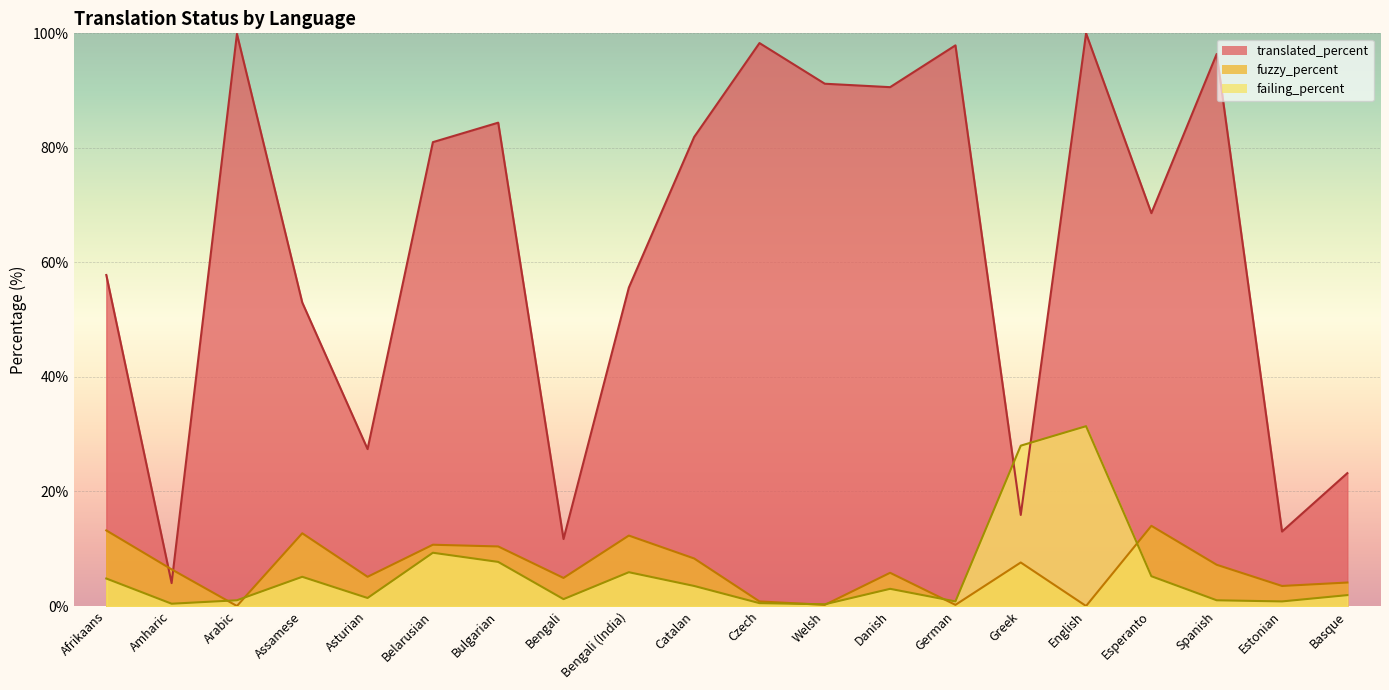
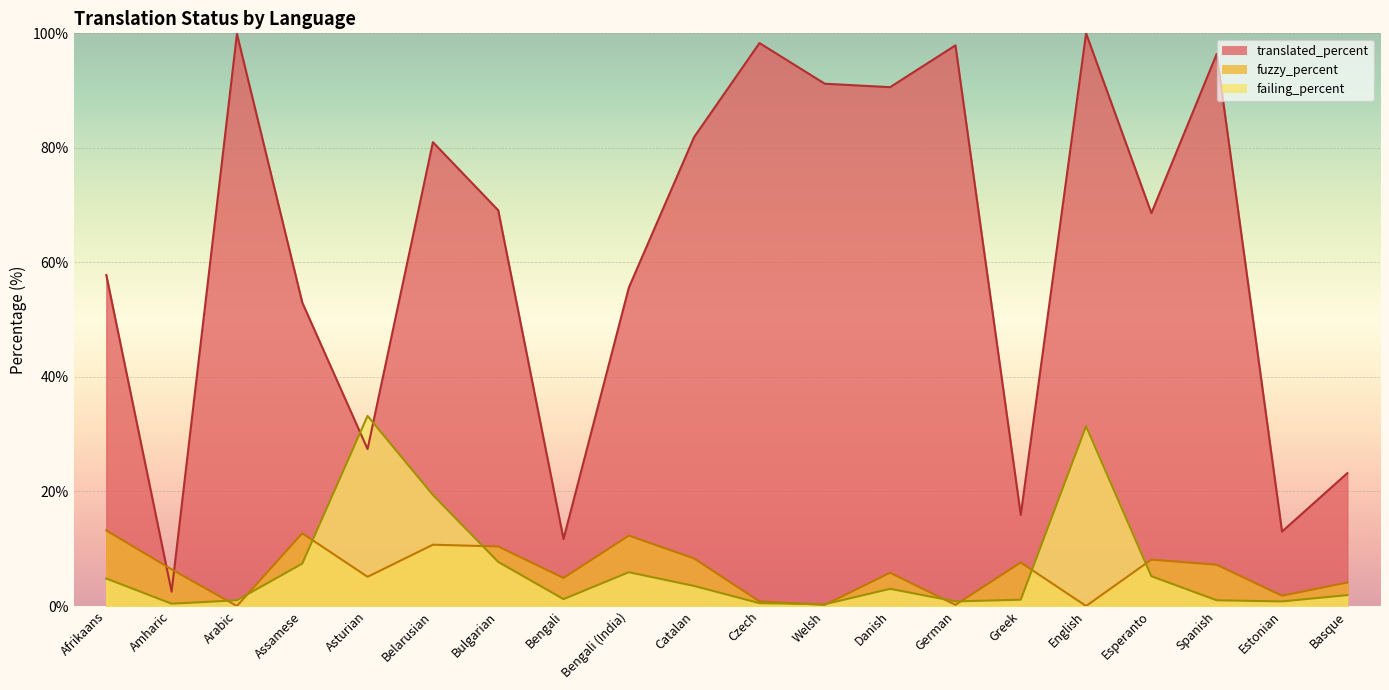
translated_percent, Amharic: 4% -> 3%
failing_percent, Assamese: 5% -> 7%
failing_percent, Asturian: 1% -> 33%
failing_percent, Belarusian: 9% -> 19%
translated_percent, Bulgarian: 84% -> 69%
failing_percent, Greek: 28% -> 1%
fuzzy_percent, Esperanto: 14% -> 8%
fuzzy_percent, Estonian: 4% -> 2%
